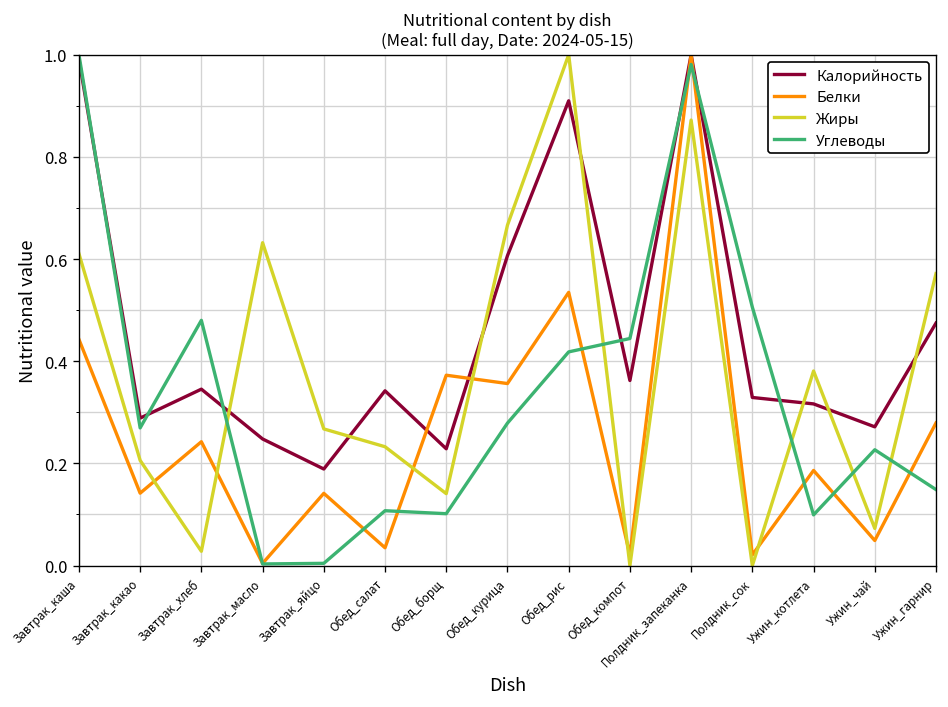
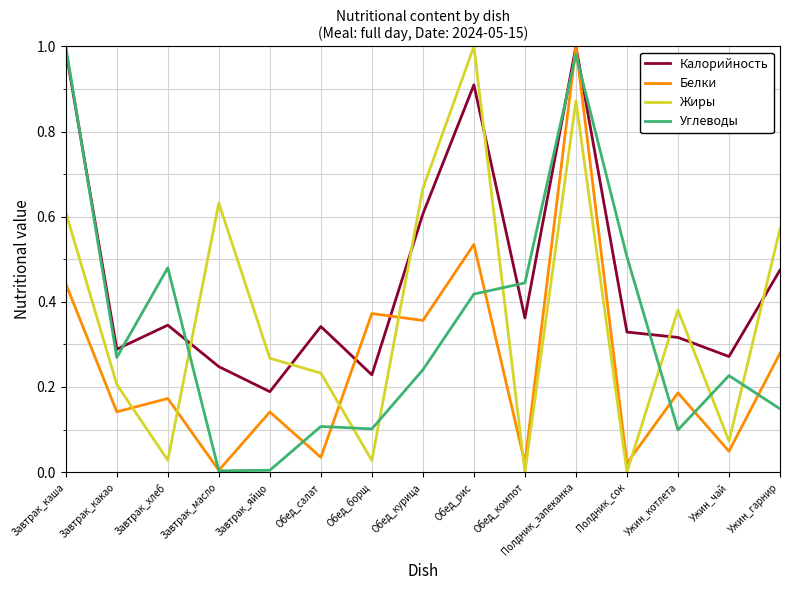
Белки, Завтрак_хлеб: 0.24 -> 0.17
Жиры, Обед_борщ: 0.14 -> 0.03
Углеводы, Обед_курица: 0.28 -> 0.24
